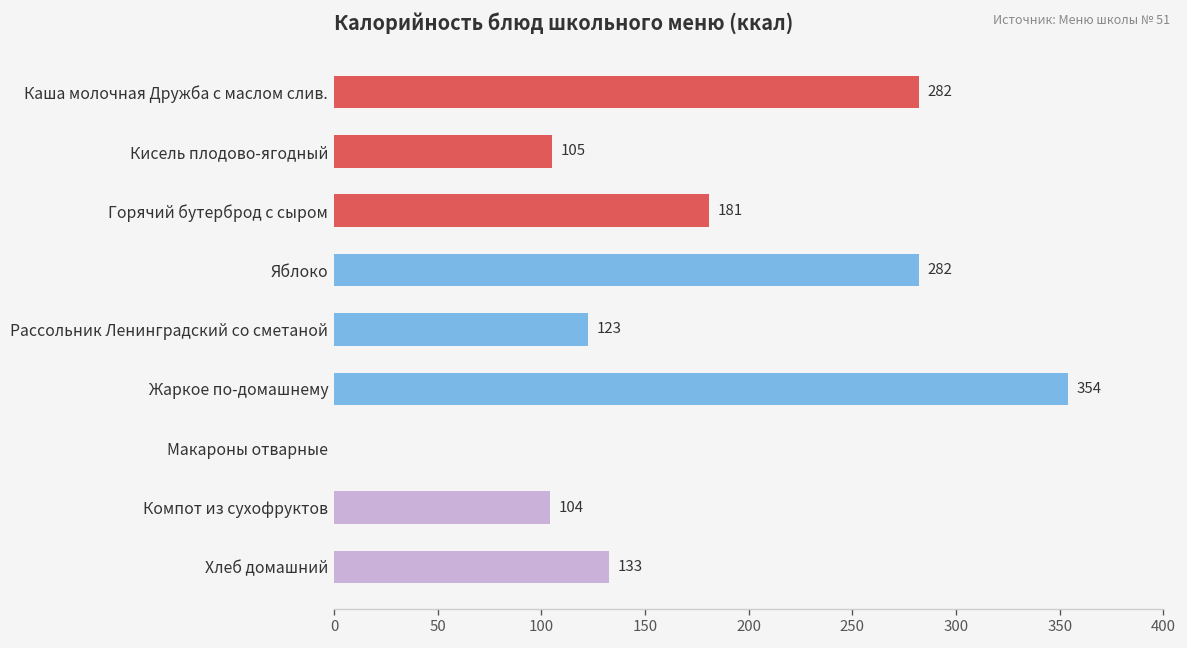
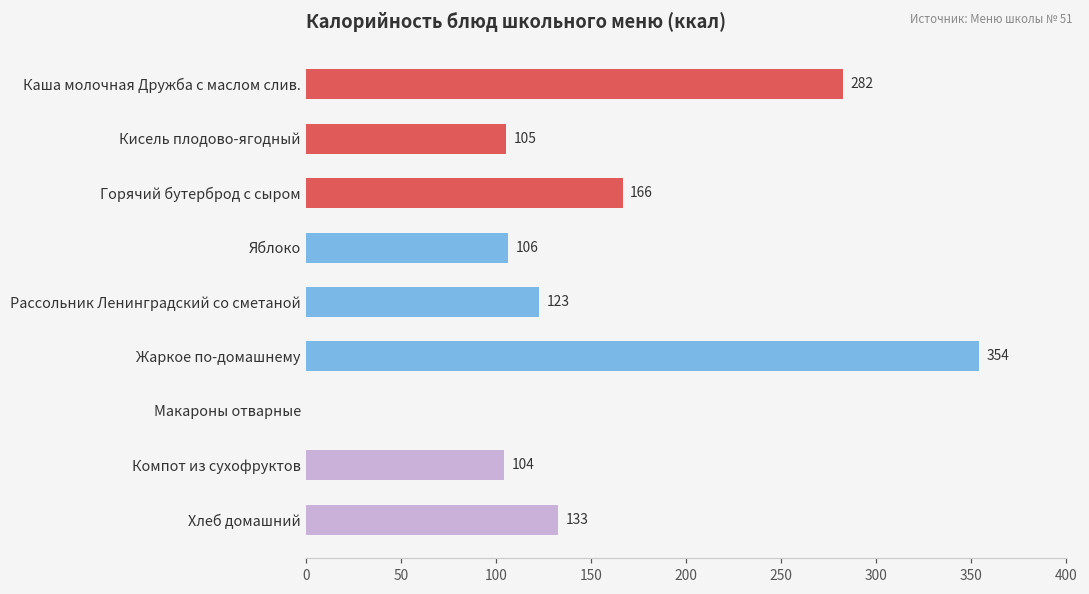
Горячий бутерброд с сыром: 181 -> 166
Яблоко: 282 -> 106
